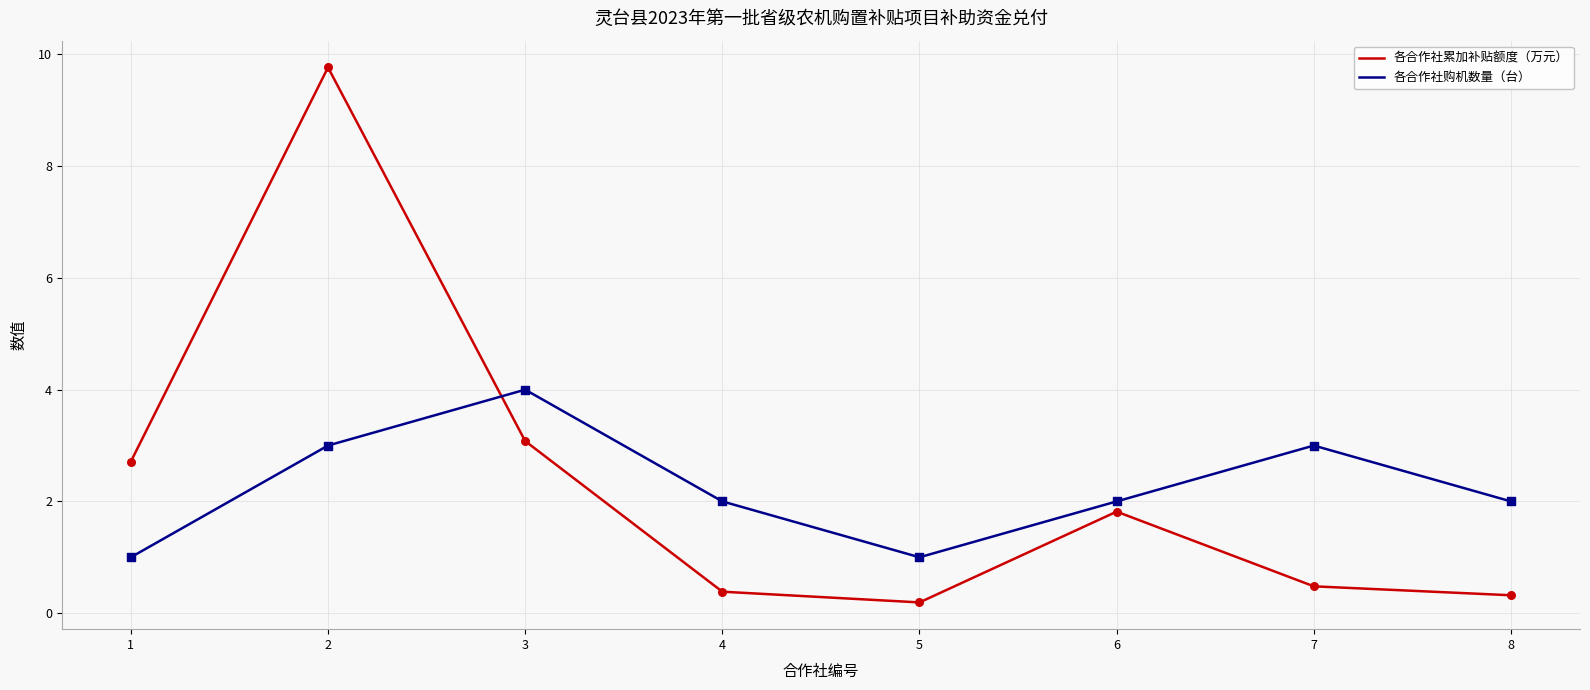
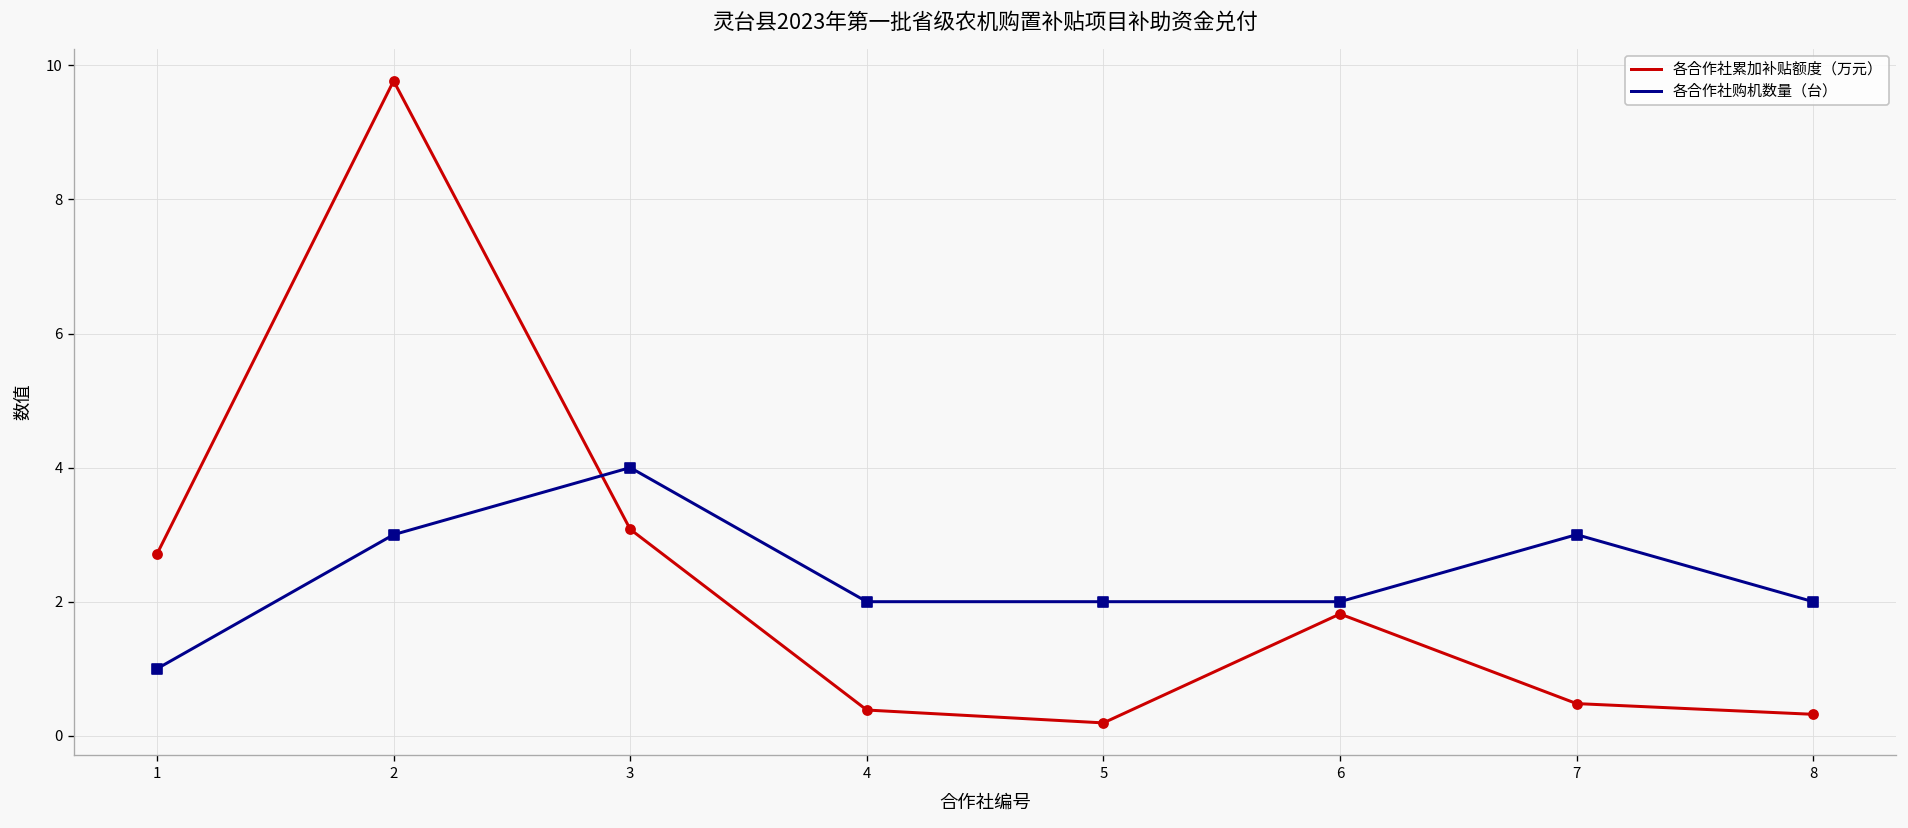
各合作社购机数量（台）, 5: 1 -> 2
